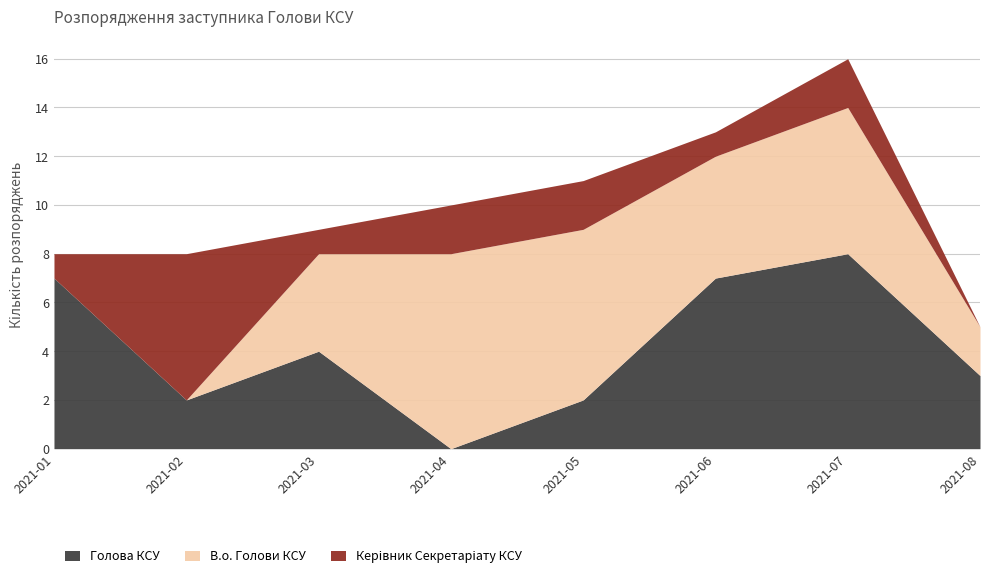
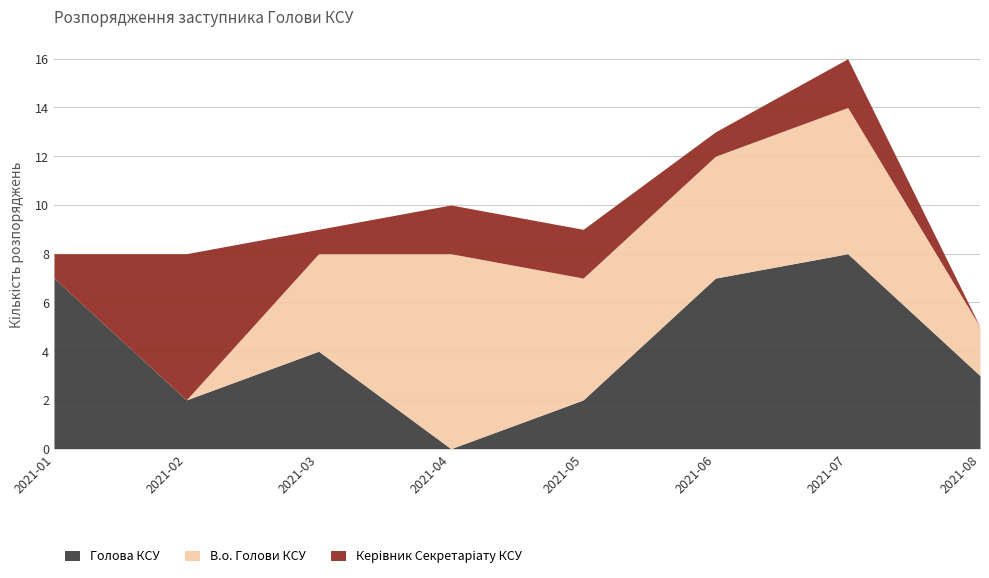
В.о. Голови КСУ, 2021-05: 7 -> 5
